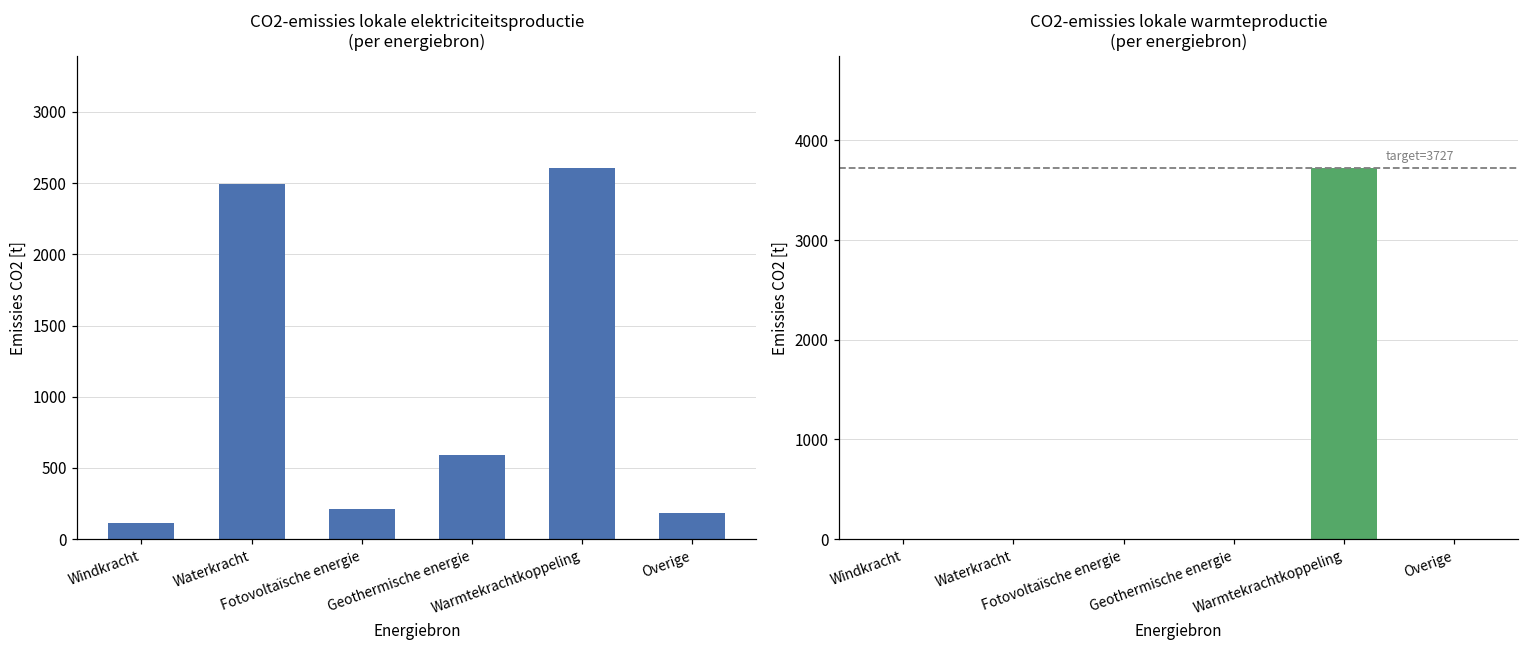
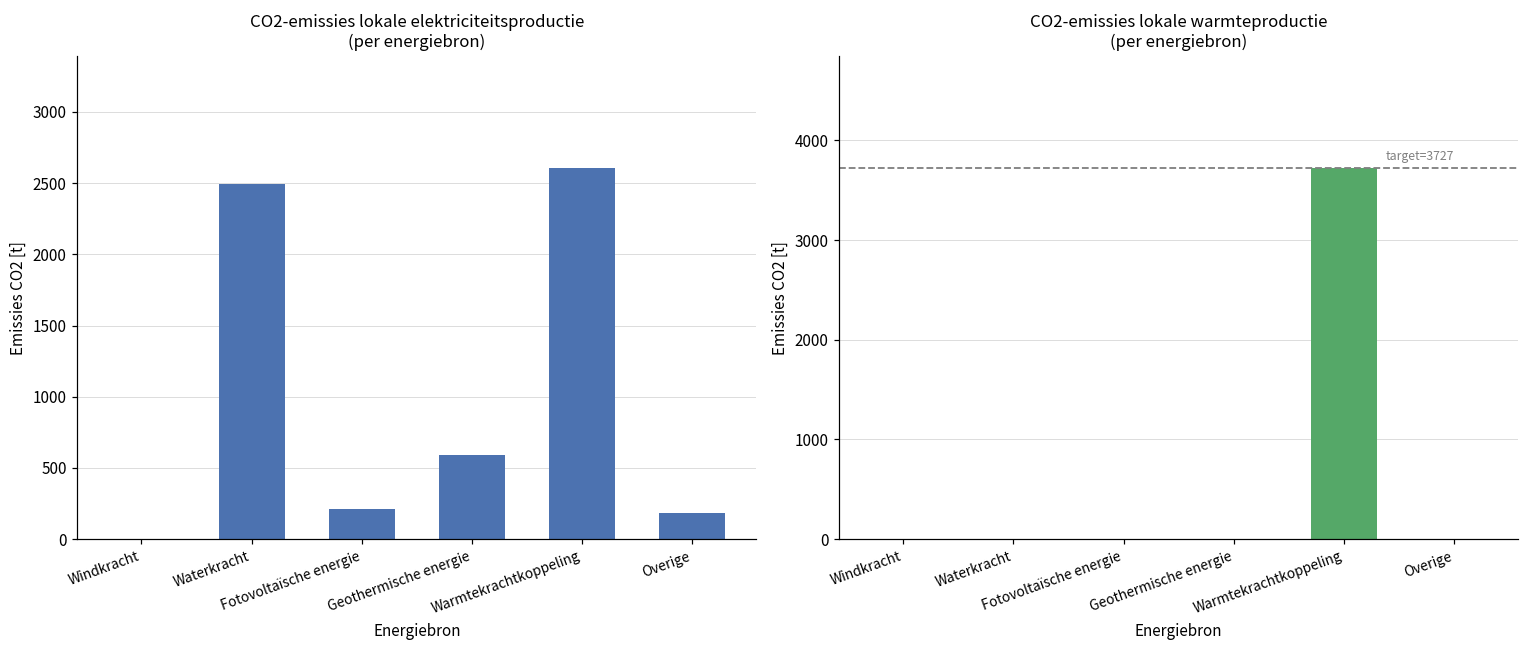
CO2-emissies lokale elektriciteitsproductie (per energiebron), Windkracht: 110 -> 0
